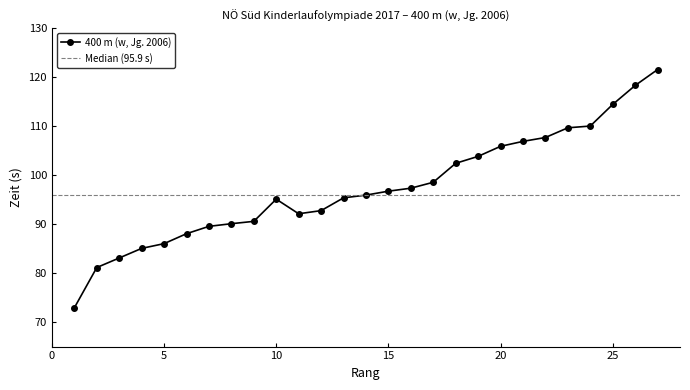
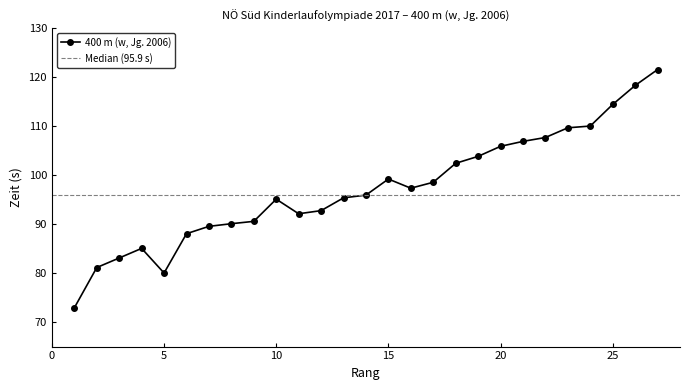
5: 86 -> 80
15: 97 -> 99
